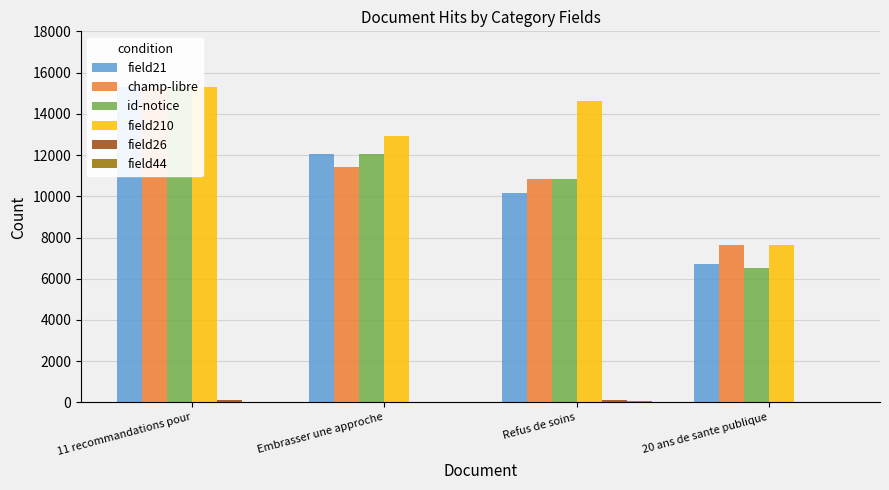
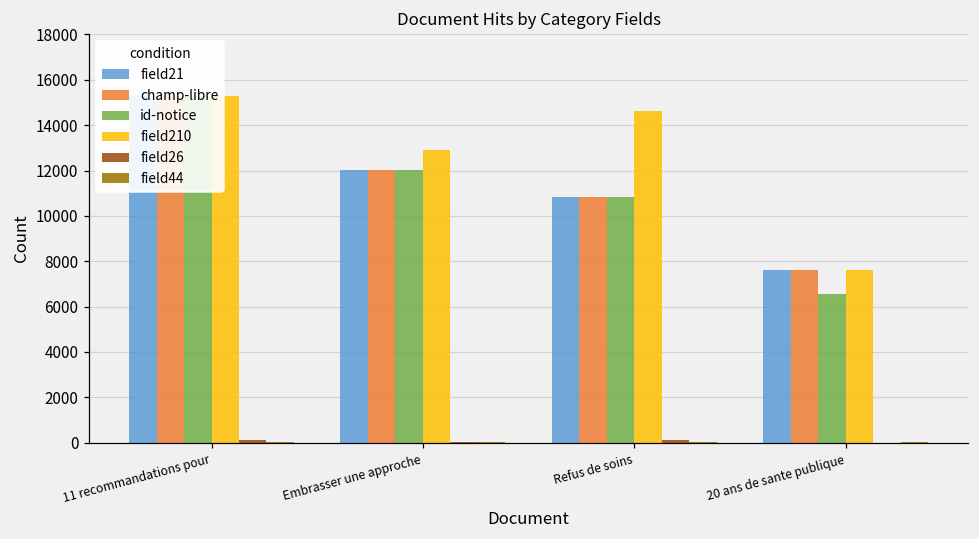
champ-libre, Embrasser une approche: 11400 -> 12000
field21, Refus de soins: 10200 -> 10800
field21, 20 ans de sante publique: 6700 -> 7600
